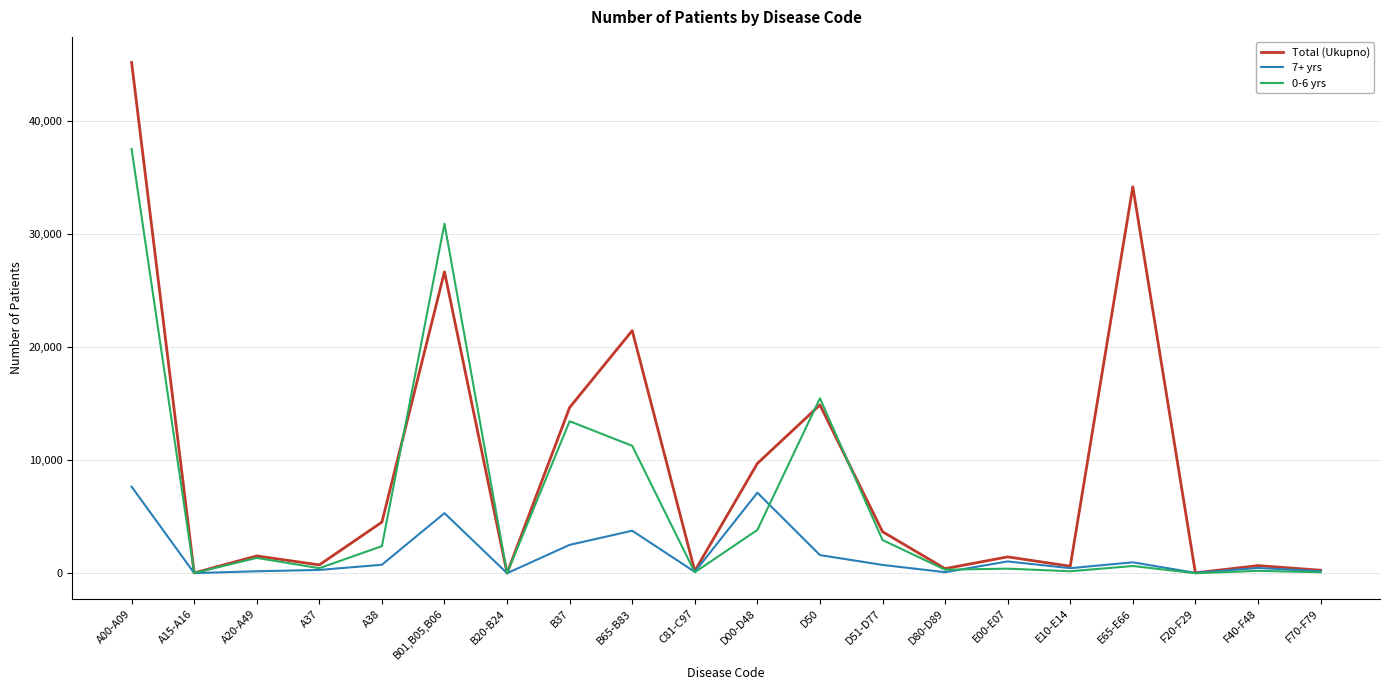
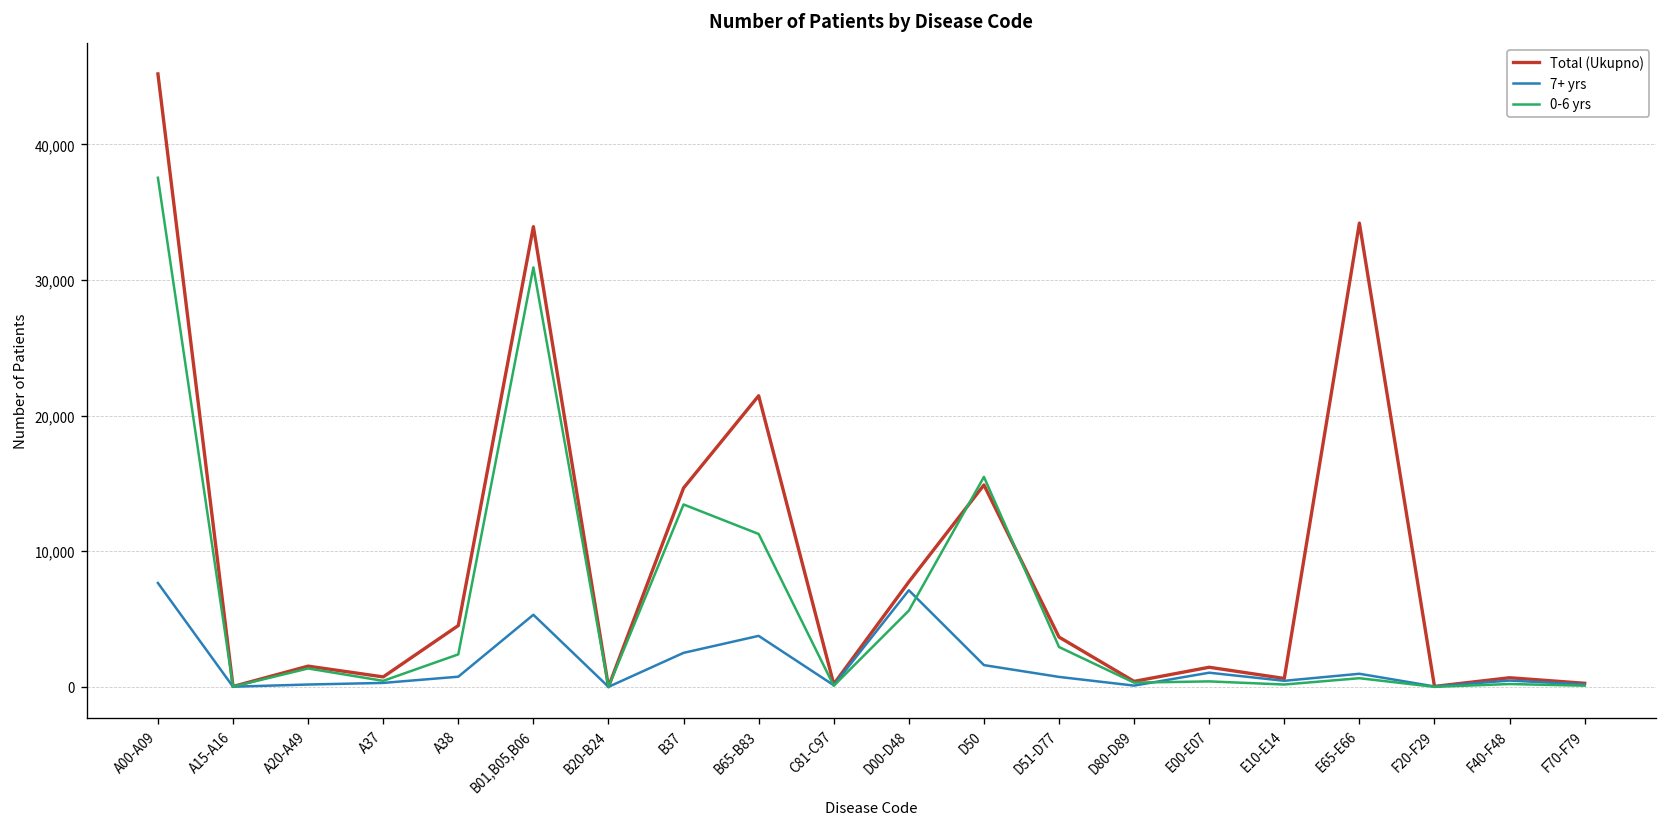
Total (Ukupno), B01,B05,B06: 26,700 -> 33,900
Total (Ukupno), D00-D48: 9,700 -> 7,700
0-6 yrs, D00-D48: 3,800 -> 5,600
